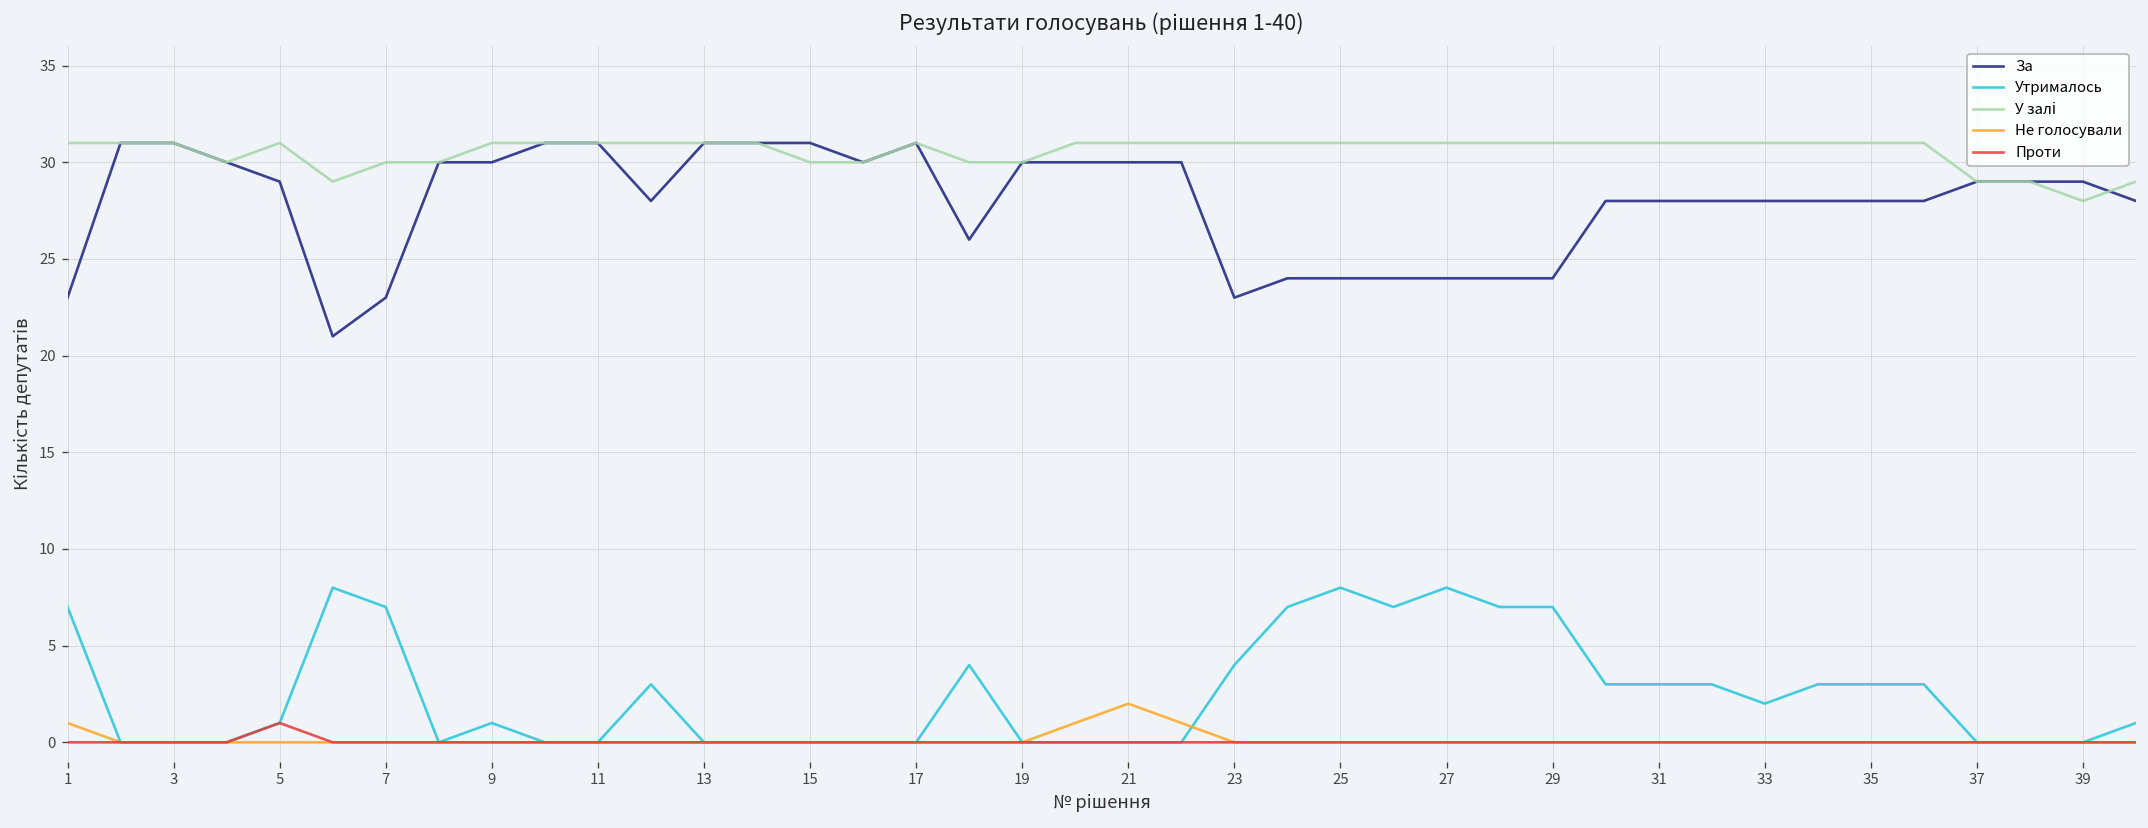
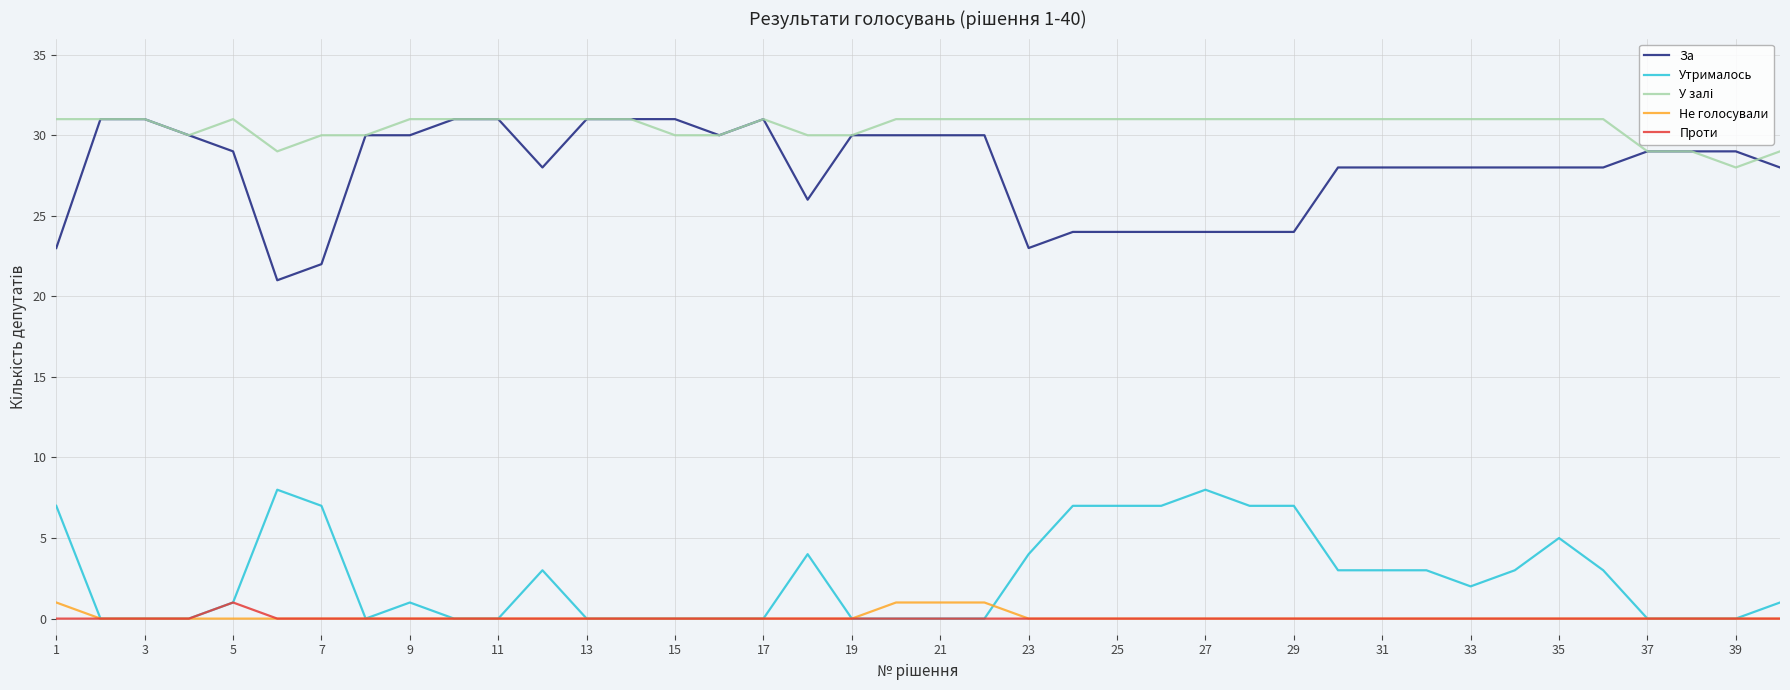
За, 7: 23 -> 22
Не голосували, 21: 2 -> 1
Утрималось, 25: 8 -> 7
Утрималось, 35: 3 -> 5
